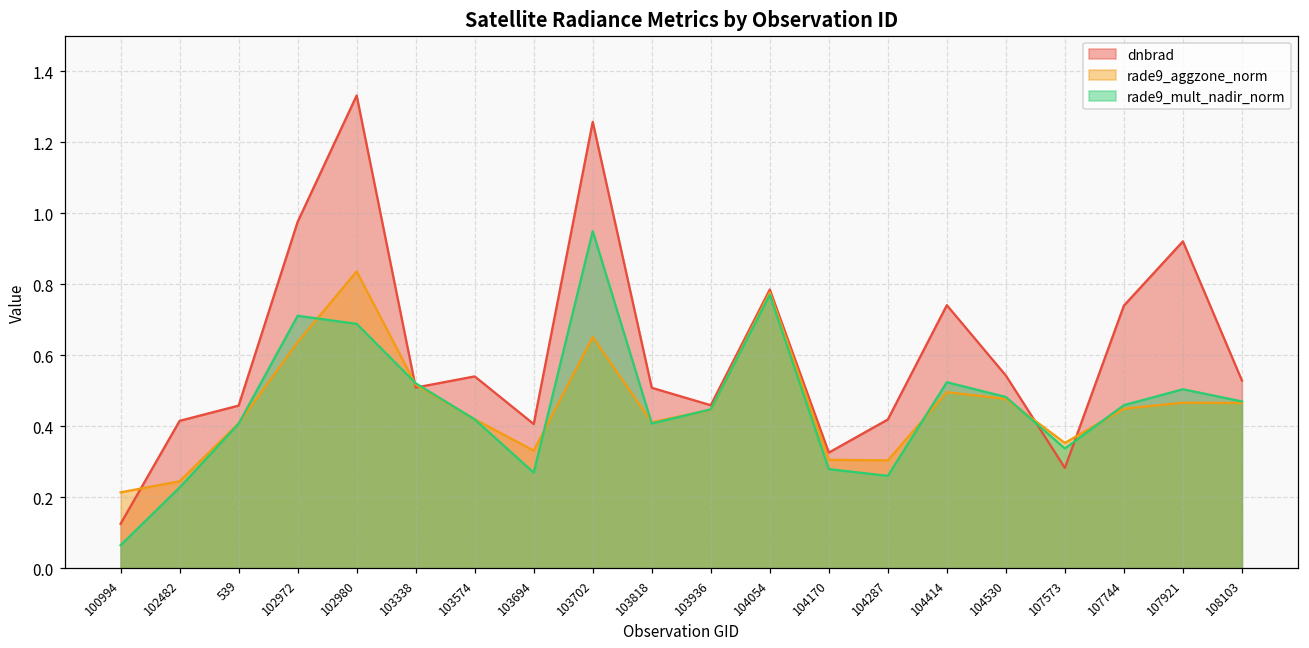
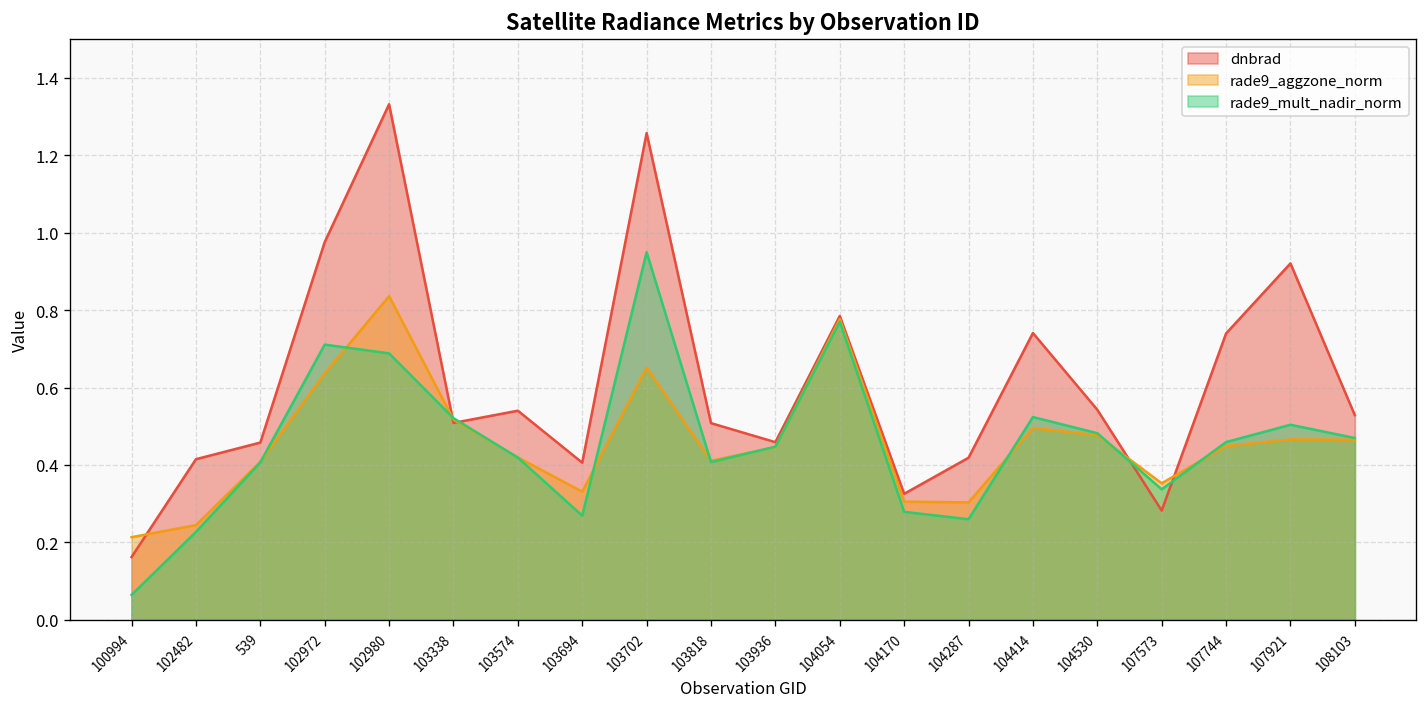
dnbrad, 100994: 0.13 -> 0.16
